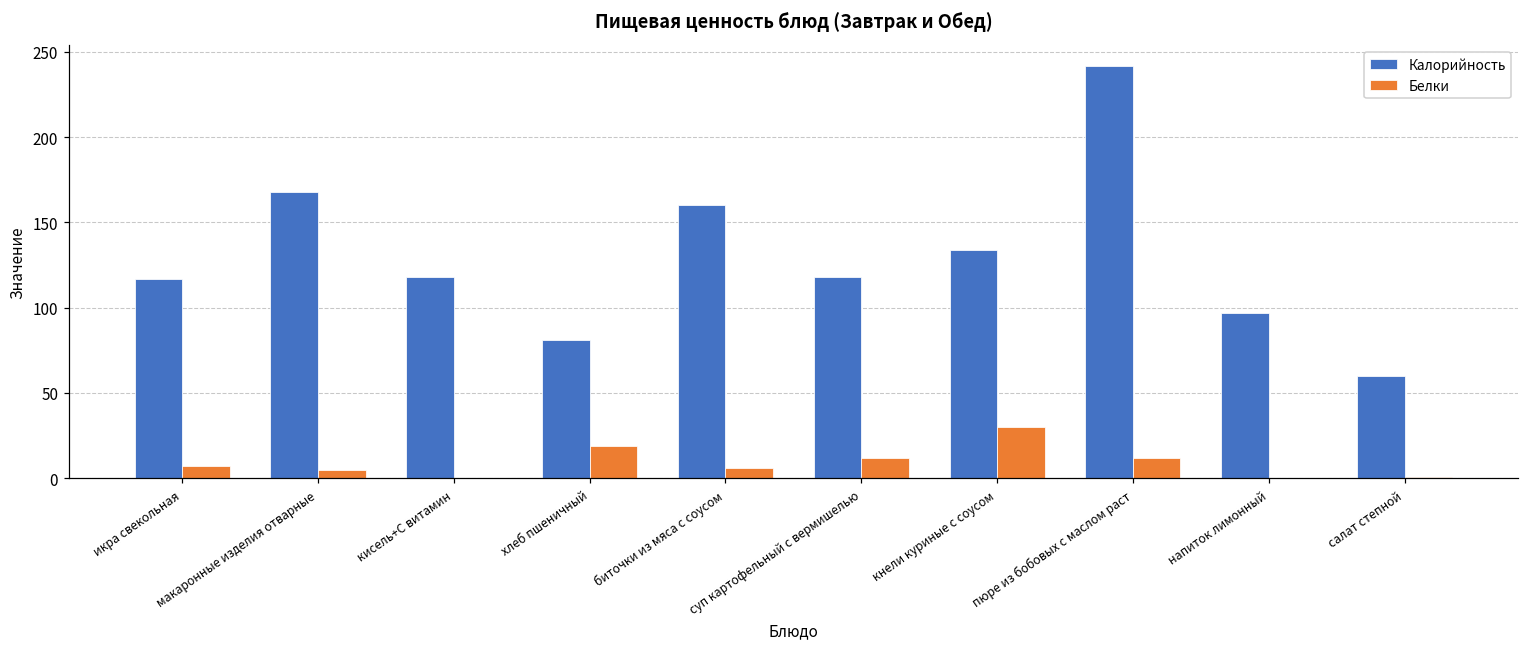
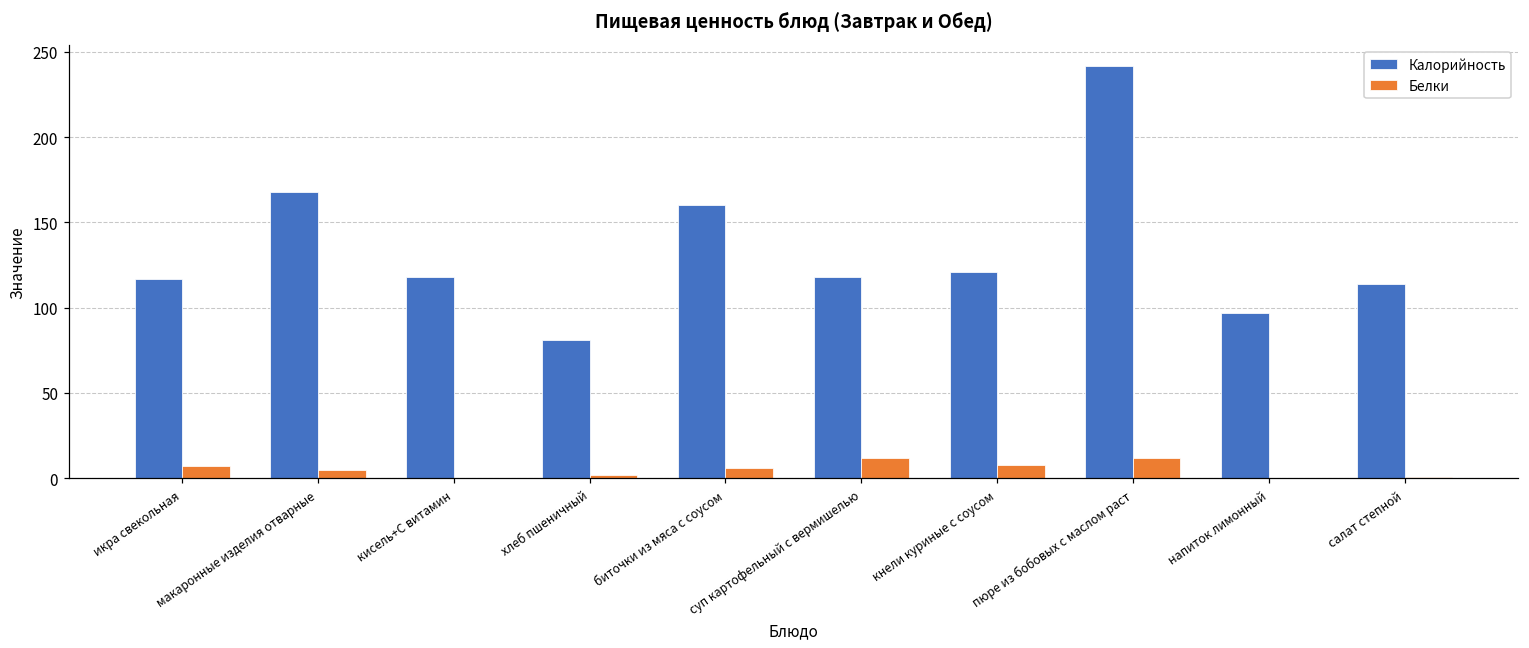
Белки, хлеб пшеничный: 19 -> 2
Калорийность, кнели куриные с соусом: 134 -> 121
Белки, кнели куриные с соусом: 30 -> 8
Калорийность, салат степной: 60 -> 114
